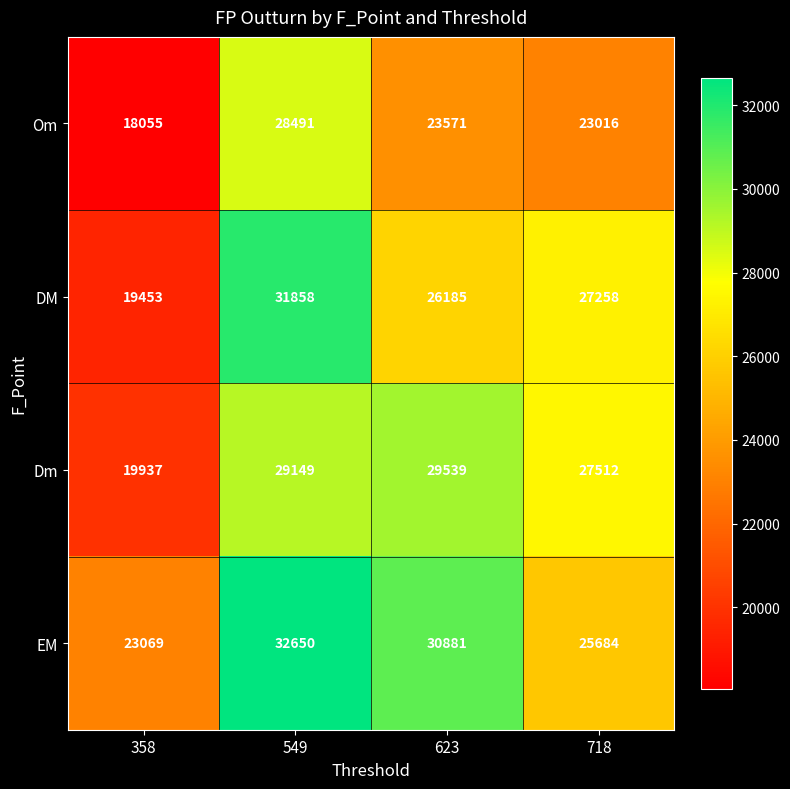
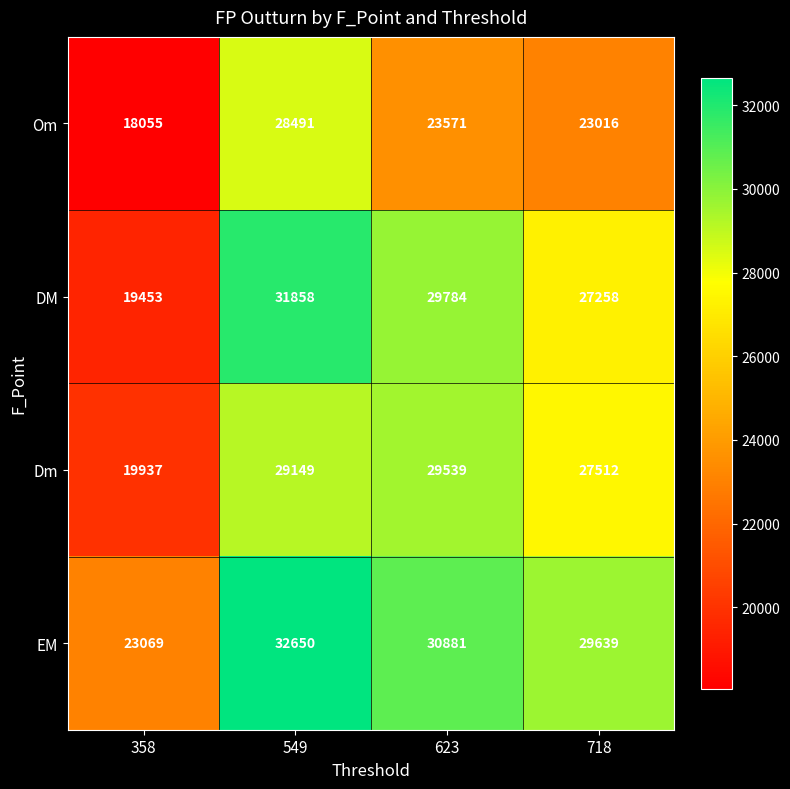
DM, 623: 26185 -> 29784
EM, 718: 25684 -> 29639
